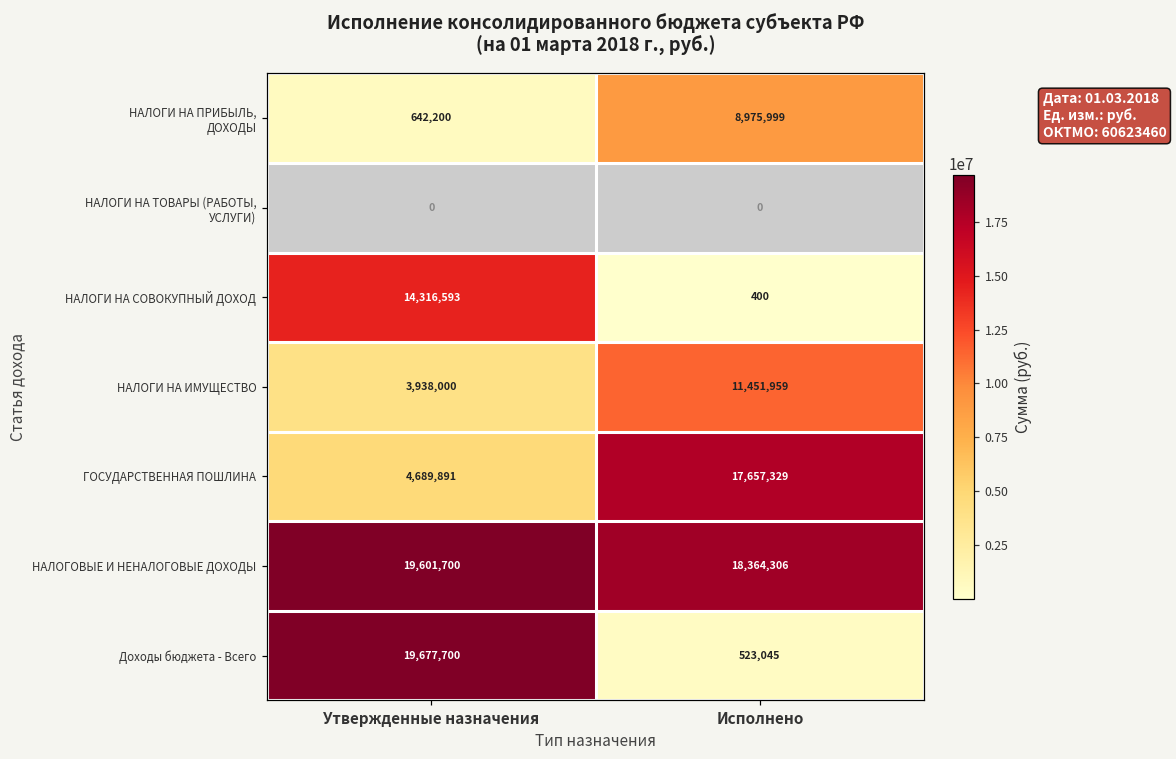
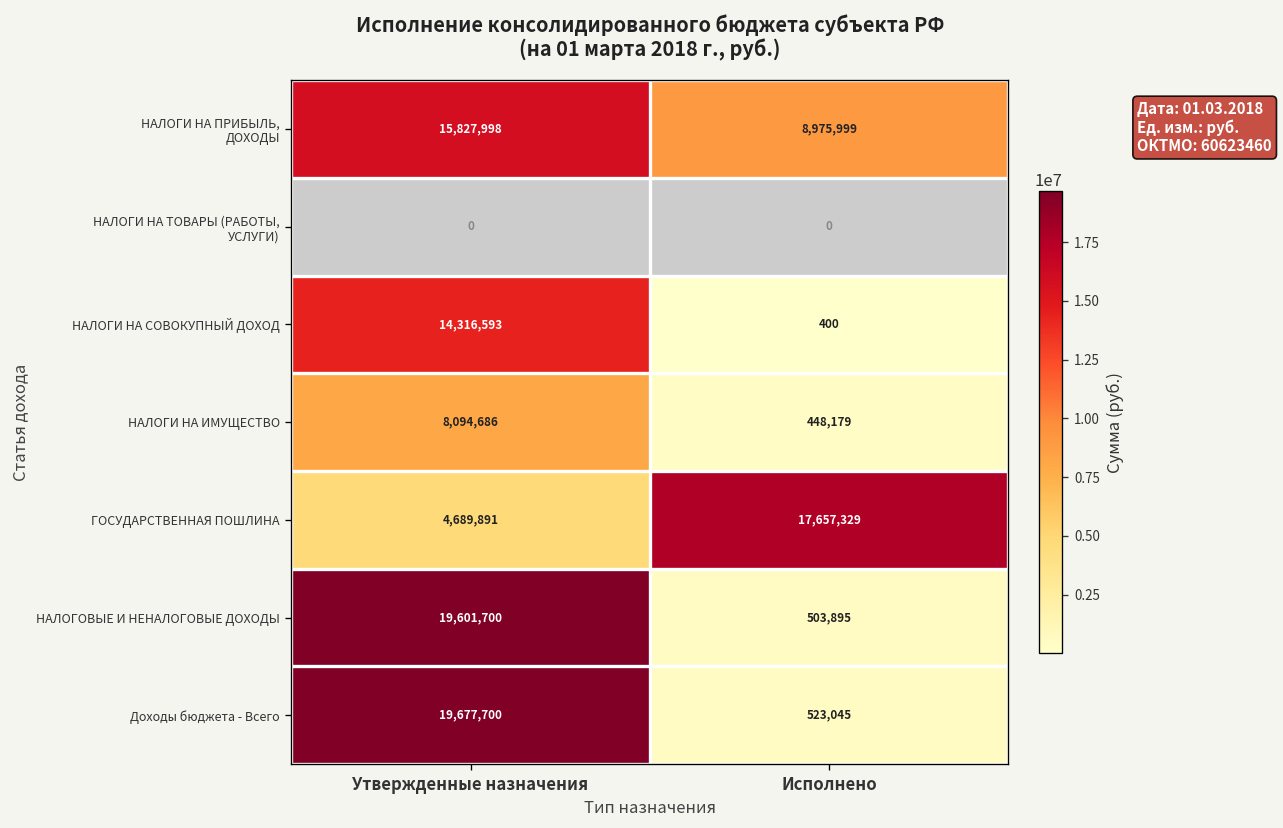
НАЛОГИ НА ПРИБЫЛЬ, ДОХОДЫ, Утвержденные назначения: 642,200 -> 15,827,998
НАЛОГИ НА ИМУЩЕСТВО, Утвержденные назначения: 3,938,000 -> 8,094,686
НАЛОГИ НА ИМУЩЕСТВО, Исполнено: 11,451,959 -> 448,179
НАЛОГОВЫЕ И НЕНАЛОГОВЫЕ ДОХОДЫ, Исполнено: 18,364,306 -> 503,895
